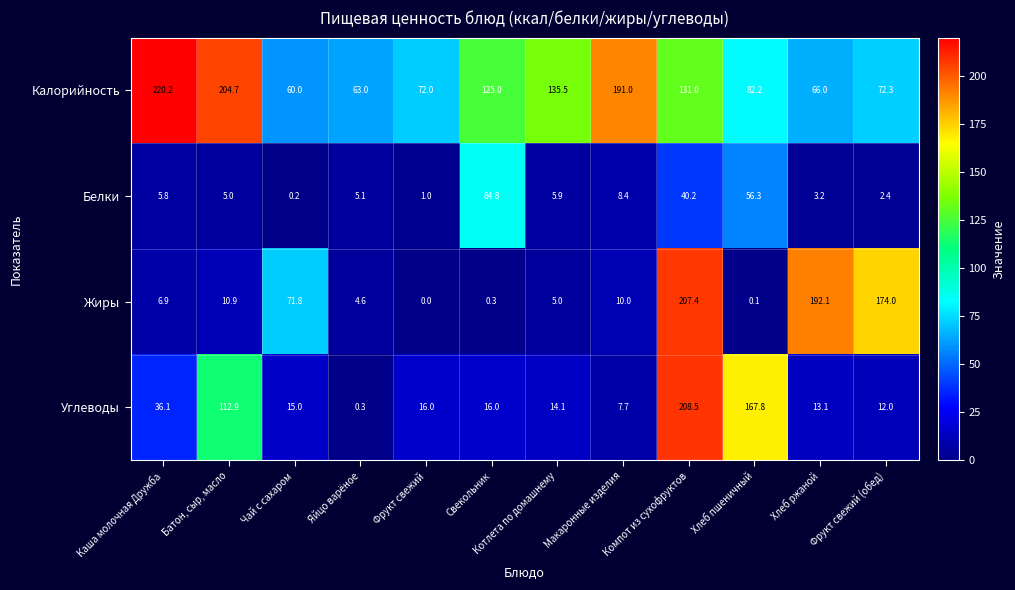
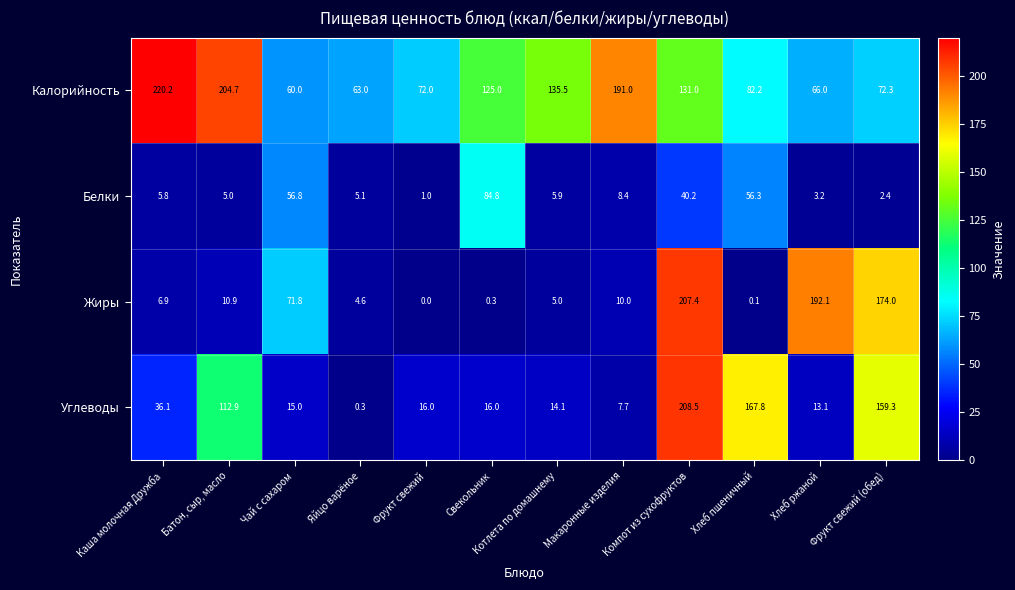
Белки, Чай с сахаром: 0.2 -> 56.8
Углеводы, Фрукт свежий (обед): 12.0 -> 159.3
